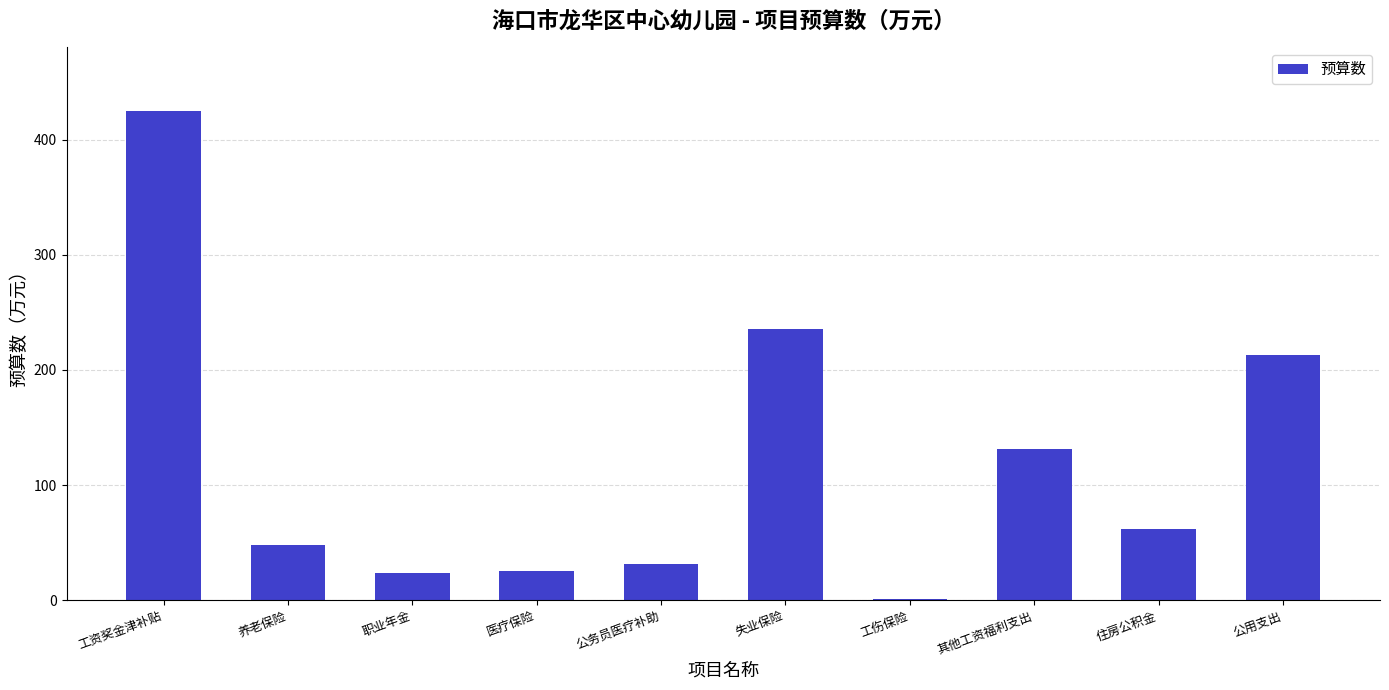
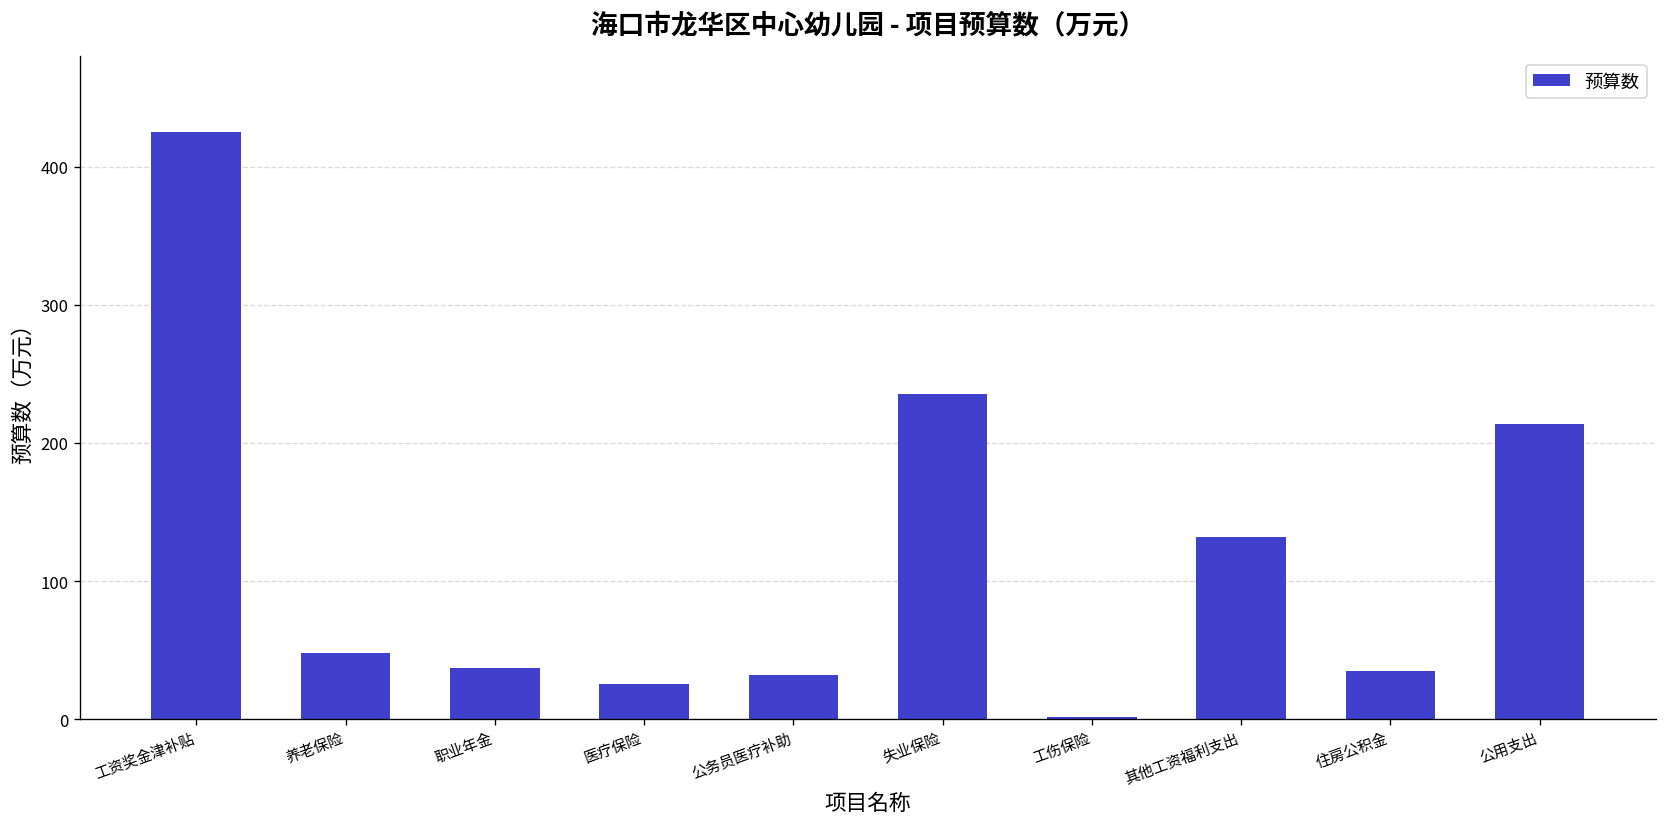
职业年金: 24 -> 38
住房公积金: 62 -> 35
